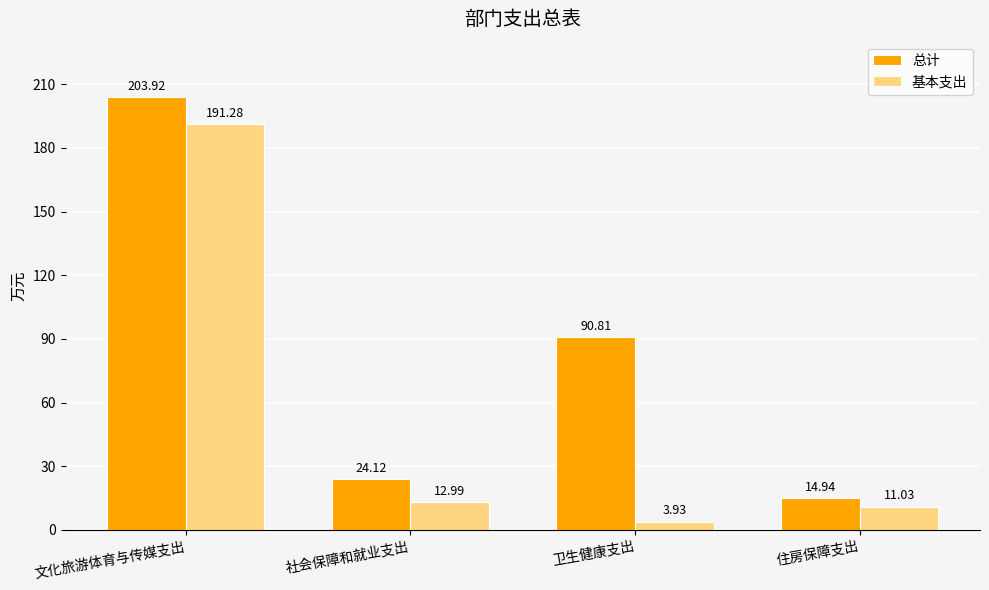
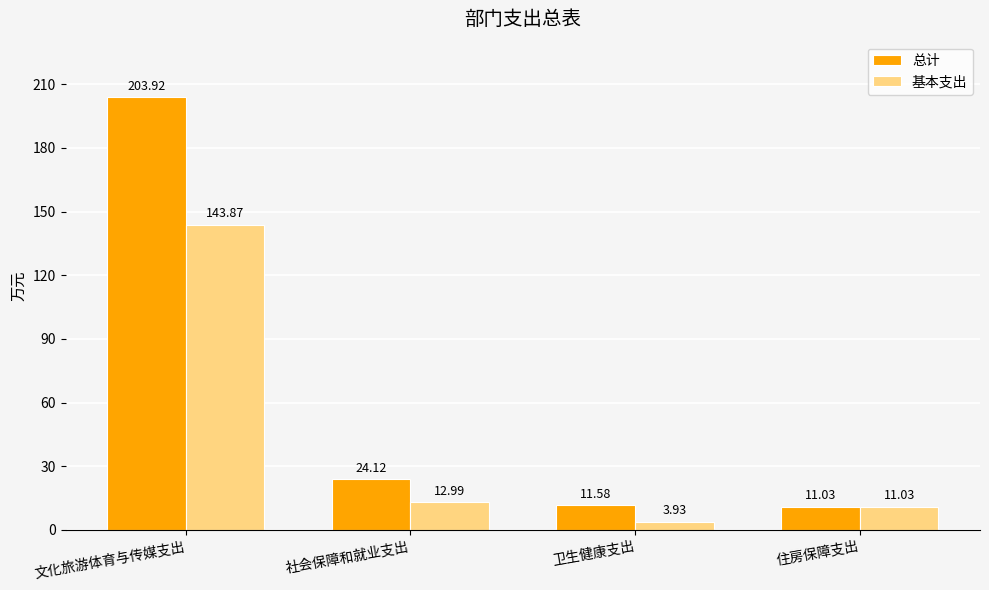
基本支出, 文化旅游体育与传媒支出: 191.28 -> 143.87
总计, 卫生健康支出: 90.81 -> 11.58
总计, 住房保障支出: 14.94 -> 11.03
